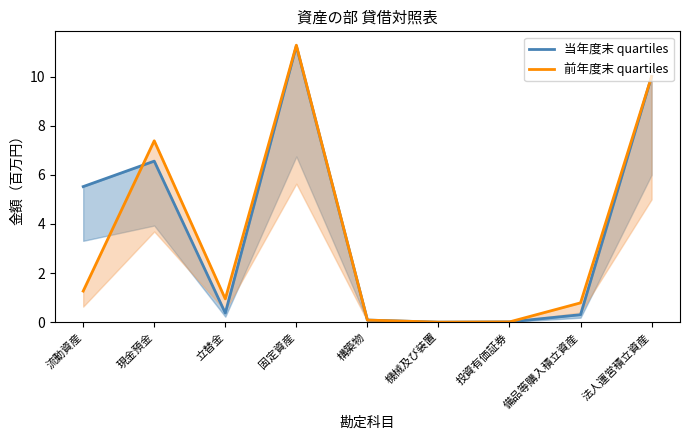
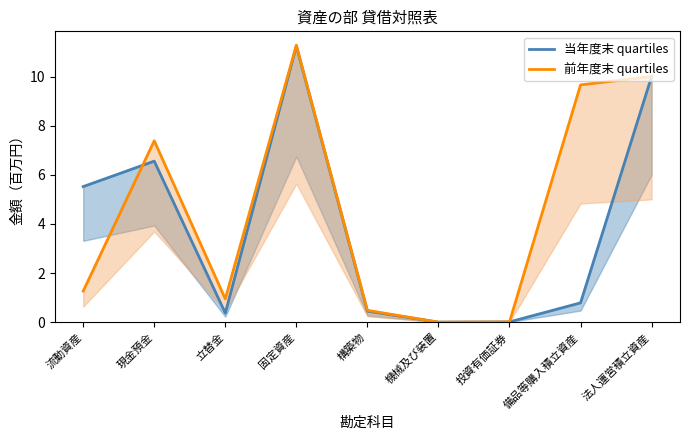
当年度末 quartiles, 構築物: 0.1 -> 0.4
前年度末 quartiles, 構築物: 0.1 -> 0.5
当年度末 quartiles, 備品等購入積立資産: 0.3 -> 0.8
前年度末 quartiles, 備品等購入積立資産: 0.8 -> 9.7
